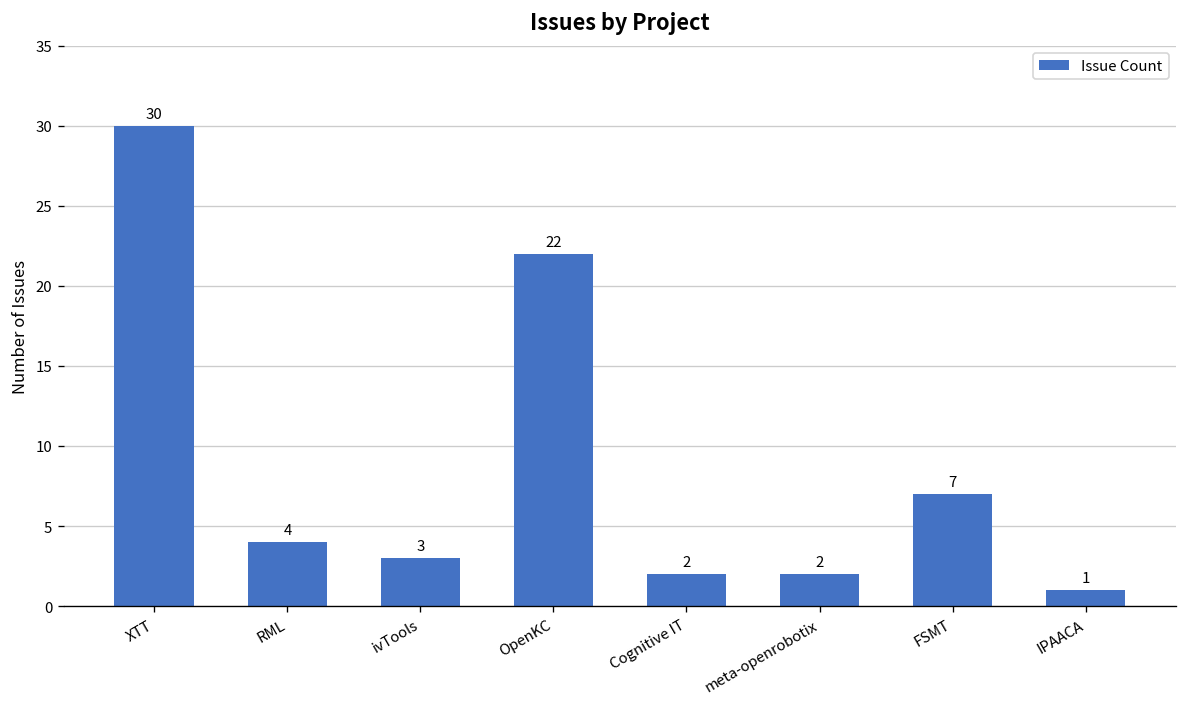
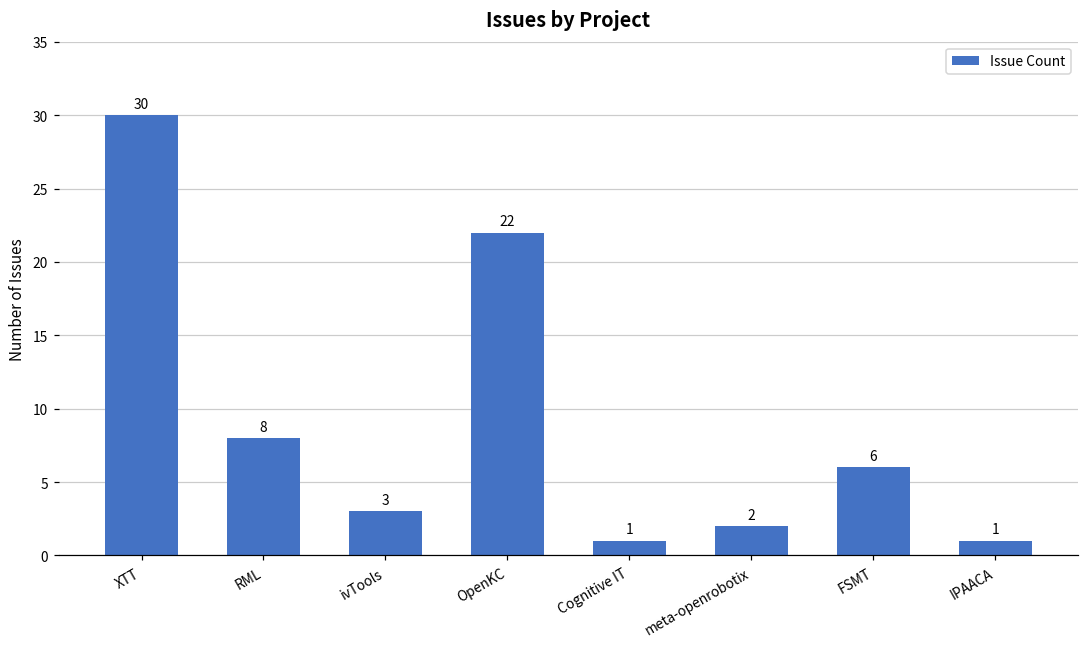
RML: 4 -> 8
Cognitive IT: 2 -> 1
FSMT: 7 -> 6
